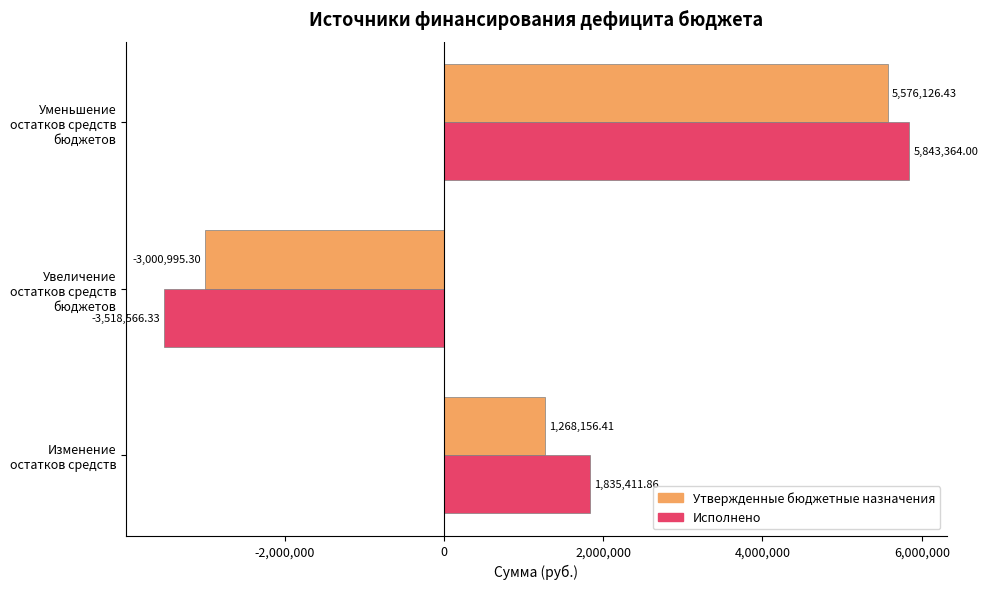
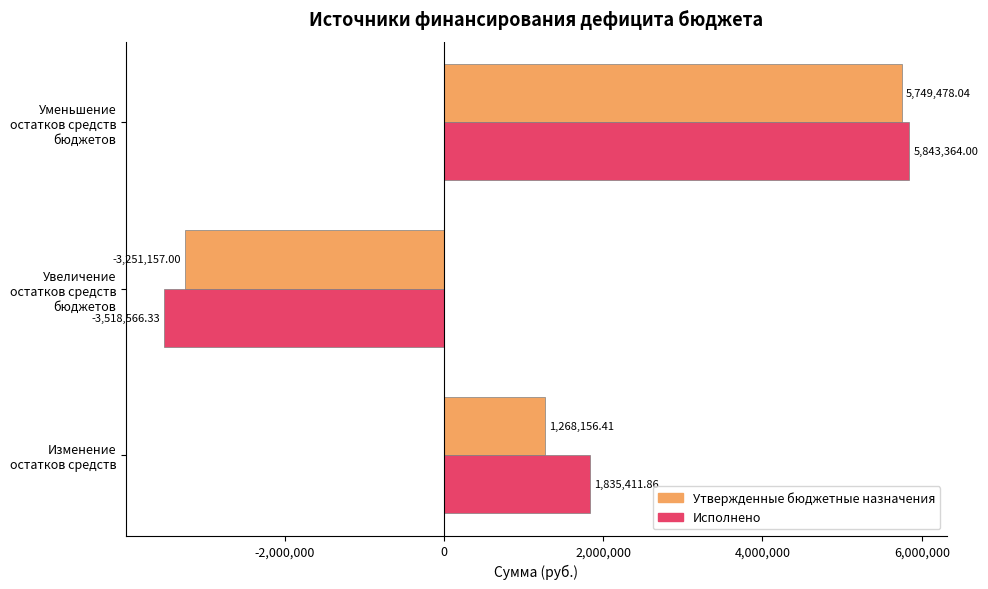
Утвержденные бюджетные назначения, Уменьшение остатков средств бюджетов: 5,576,126.43 -> 5,749,478.04
Утвержденные бюджетные назначения, Увеличение остатков средств бюджетов: -3,000,995.30 -> -3,251,157.00
